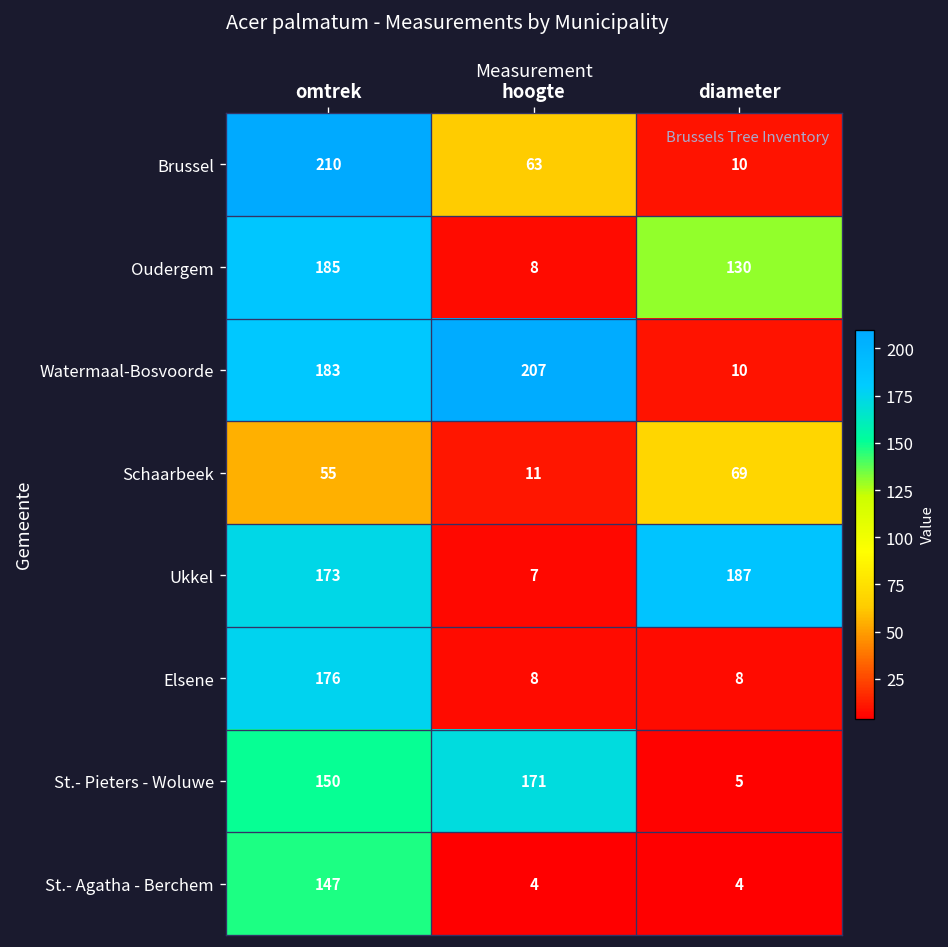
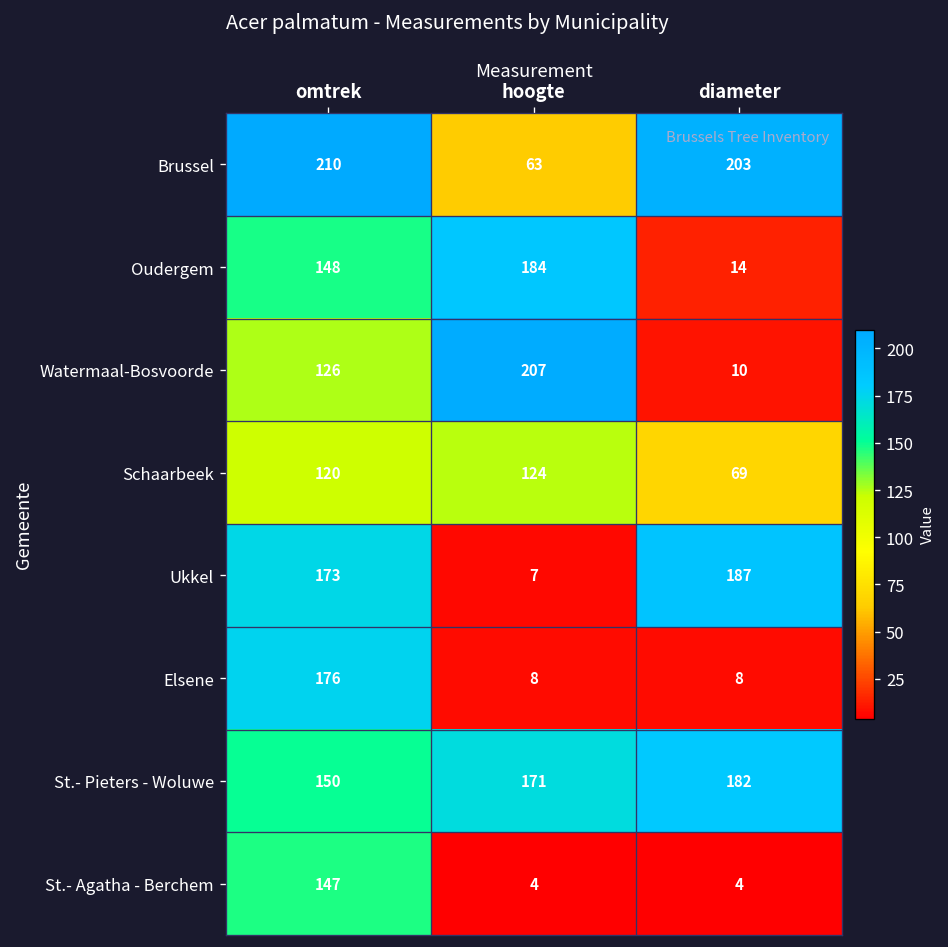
Brussel, diameter: 10 -> 203
Oudergem, omtrek: 185 -> 148
Oudergem, hoogte: 8 -> 184
Oudergem, diameter: 130 -> 14
Watermaal-Bosvoorde, omtrek: 183 -> 126
Schaarbeek, omtrek: 55 -> 120
Schaarbeek, hoogte: 11 -> 124
St.- Pieters - Woluwe, diameter: 5 -> 182
